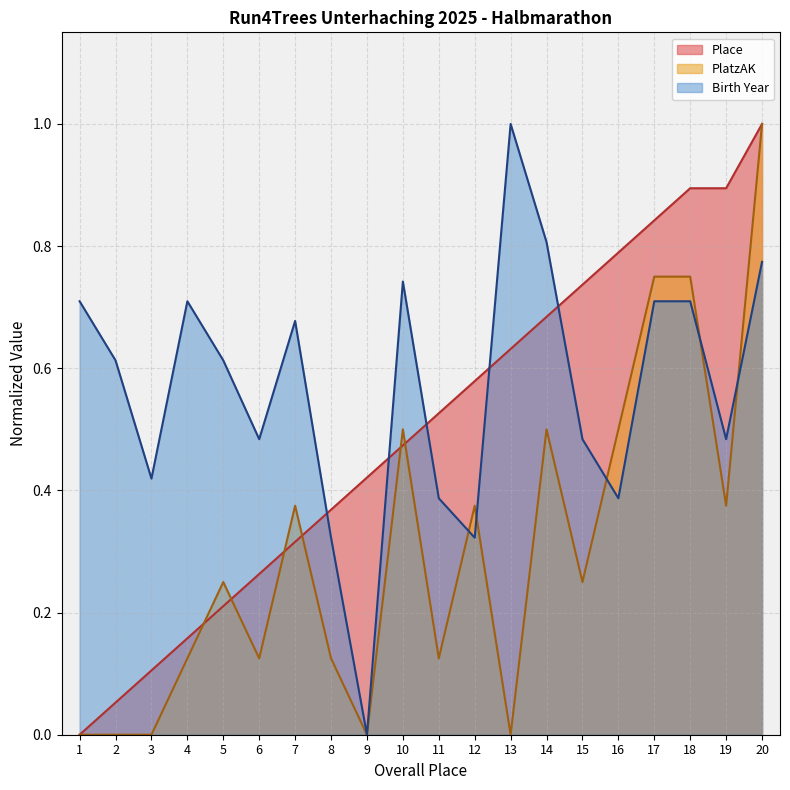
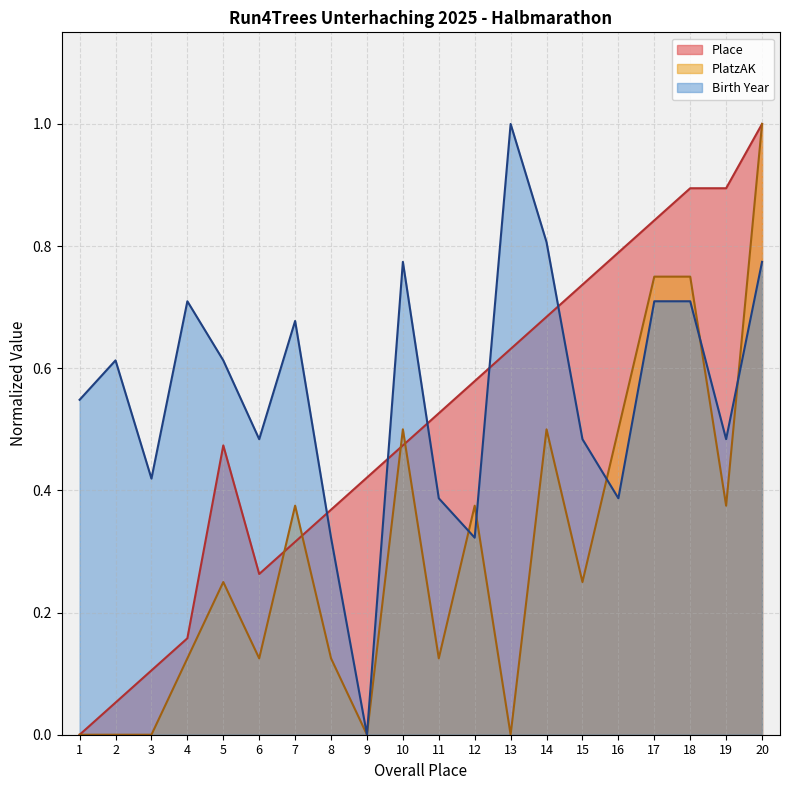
Birth Year, 1: 0.71 -> 0.55
Place, 5: 0.21 -> 0.47
Birth Year, 10: 0.74 -> 0.77
